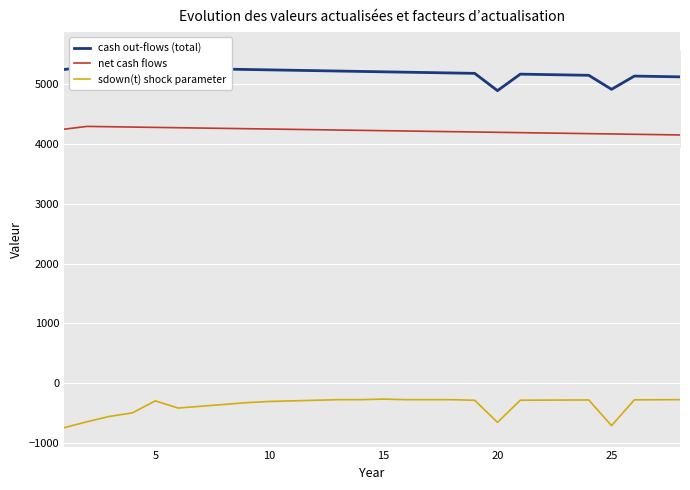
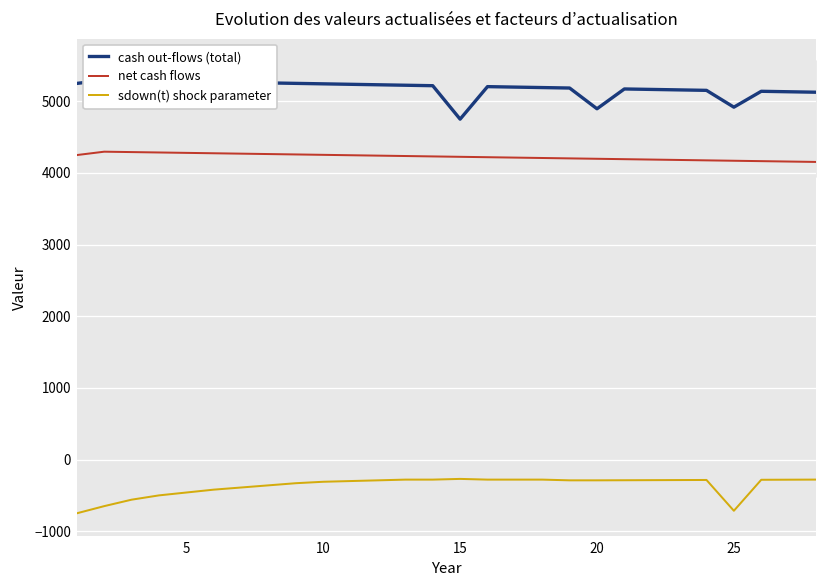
sdown(t) shock parameter, 5: -300 -> -500
cash out-flows (total), 15: 5200 -> 4800
sdown(t) shock parameter, 20: -700 -> -300
